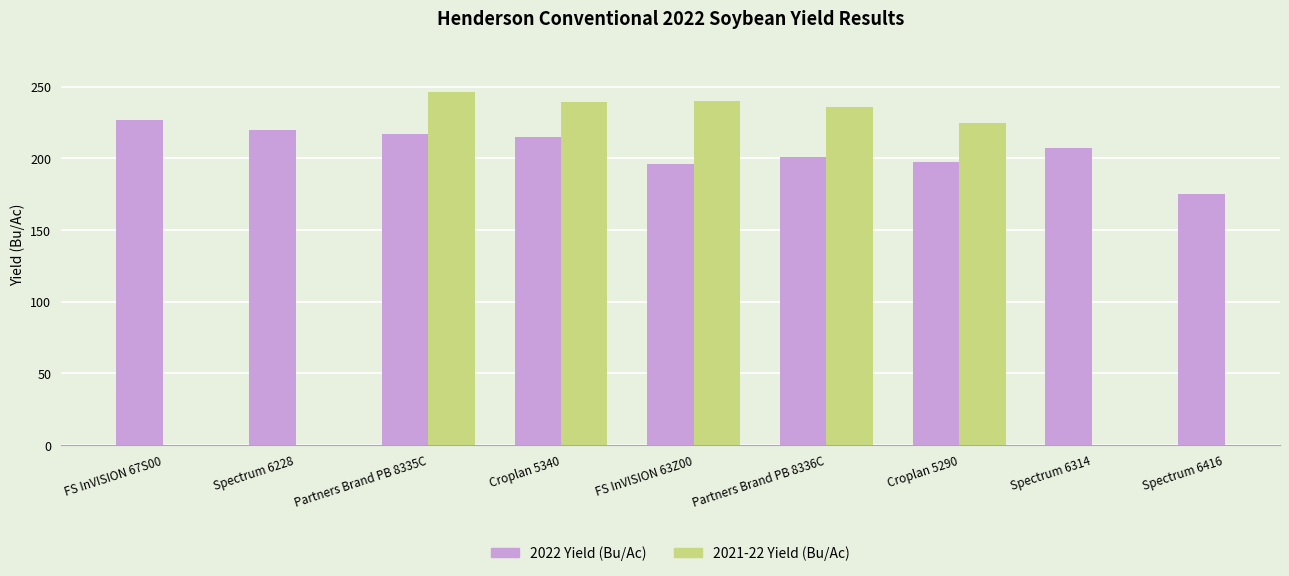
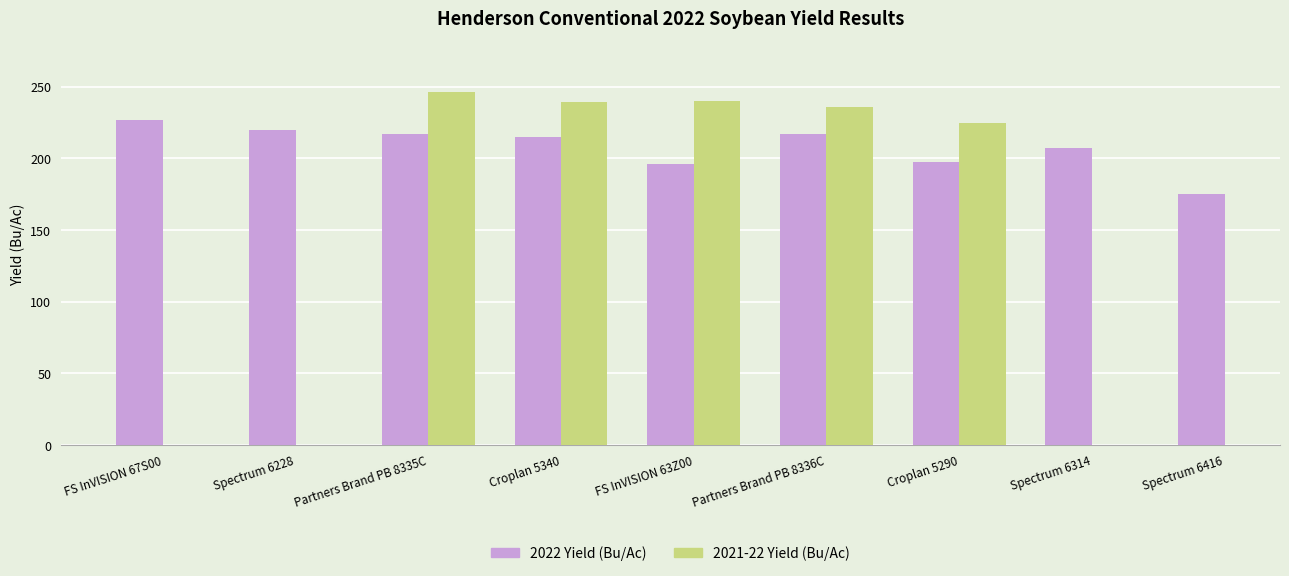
2022 Yield (Bu/Ac), Partners Brand PB 8336C: 201 -> 217
